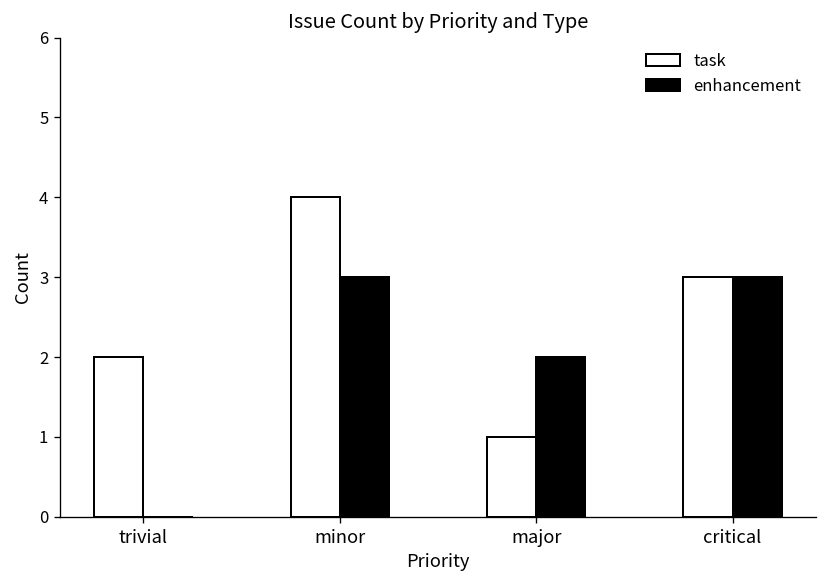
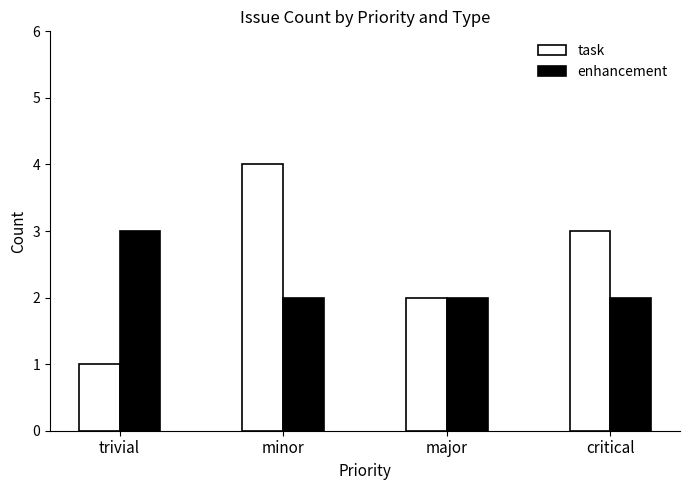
task, trivial: 2 -> 1
enhancement, trivial: 0 -> 3
enhancement, minor: 3 -> 2
task, major: 1 -> 2
enhancement, critical: 3 -> 2
